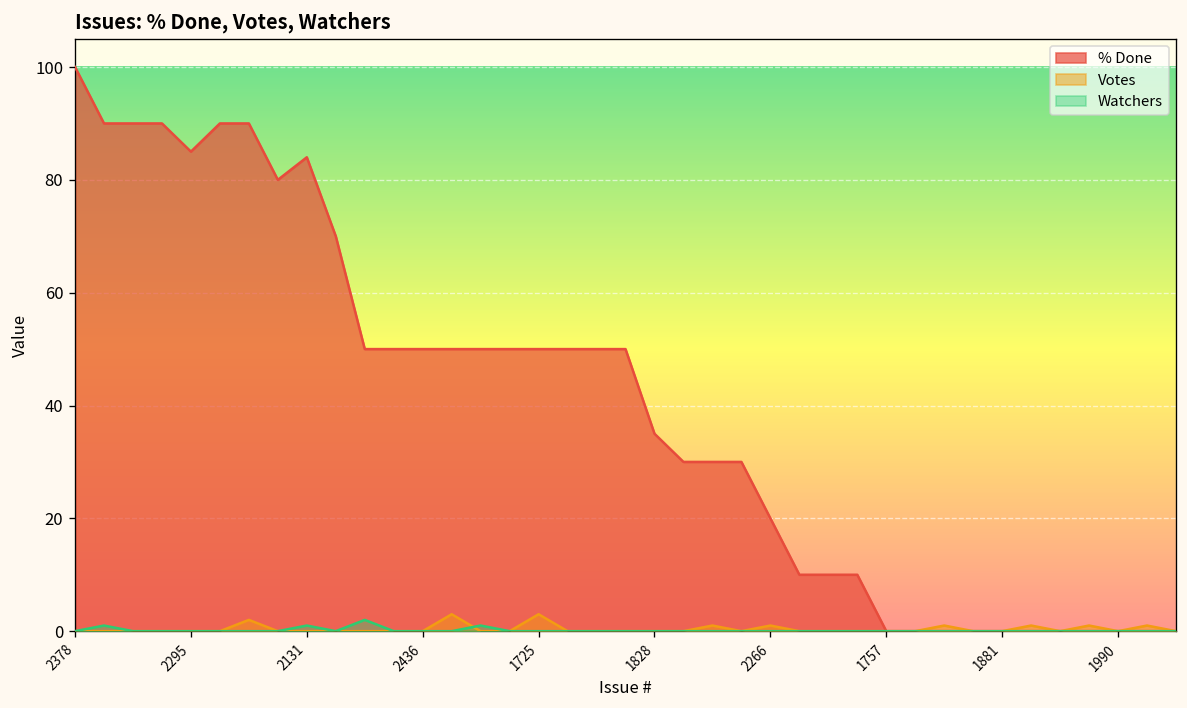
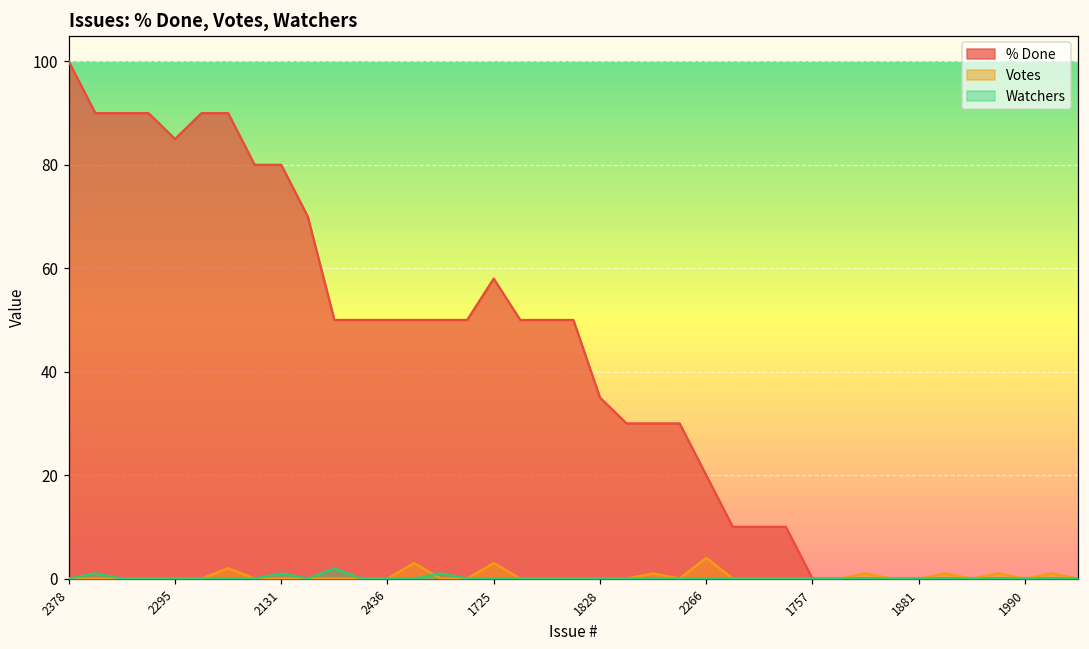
% Done, 2131: 84 -> 80
% Done, 1725: 50 -> 58
Votes, 2266: 1 -> 4
